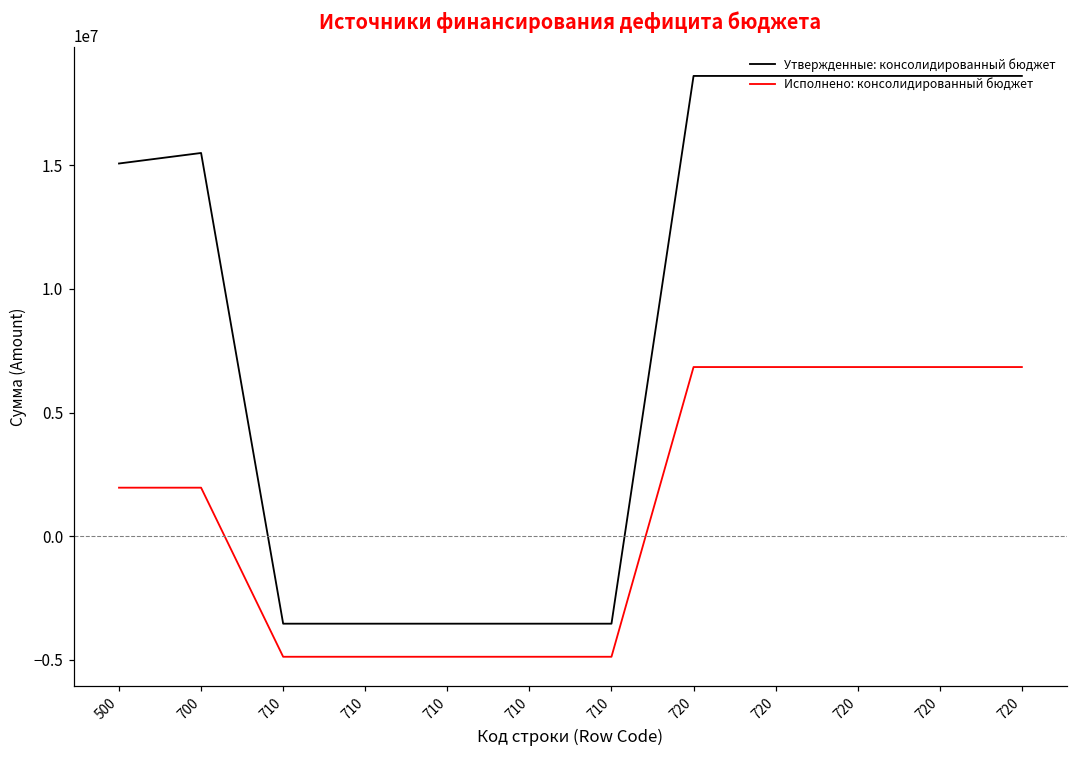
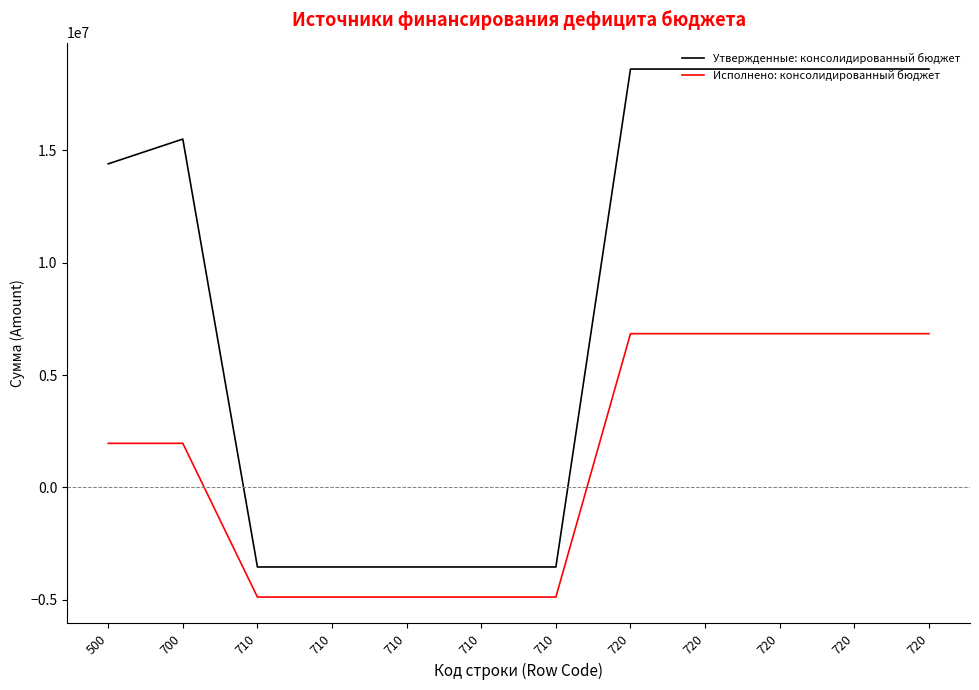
Утвержденные: консолидированный бюджет, 500: 15100000 -> 14400000
